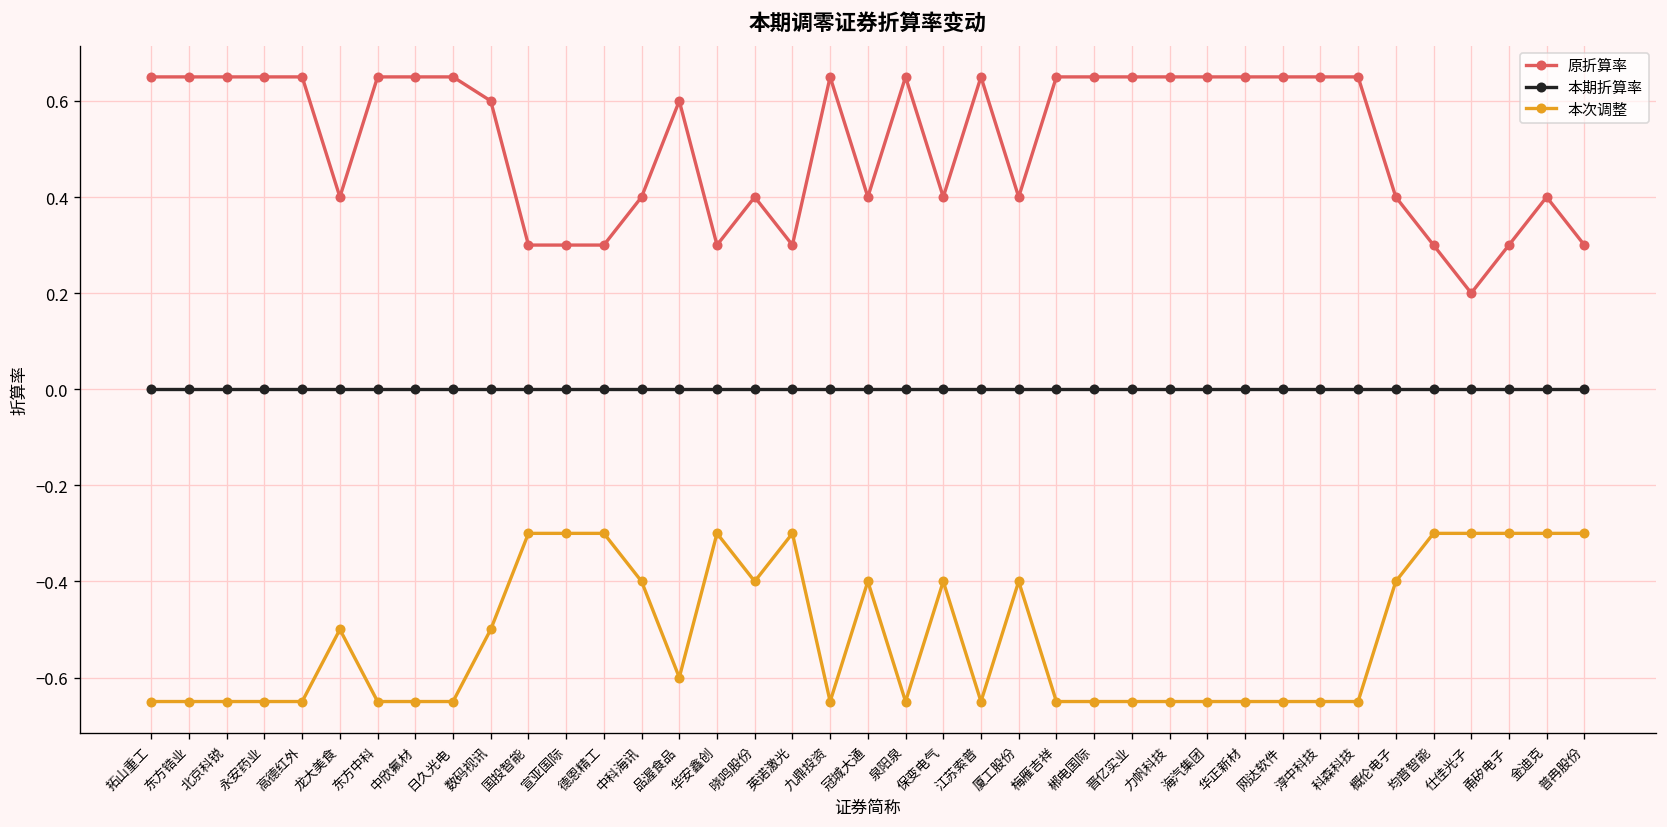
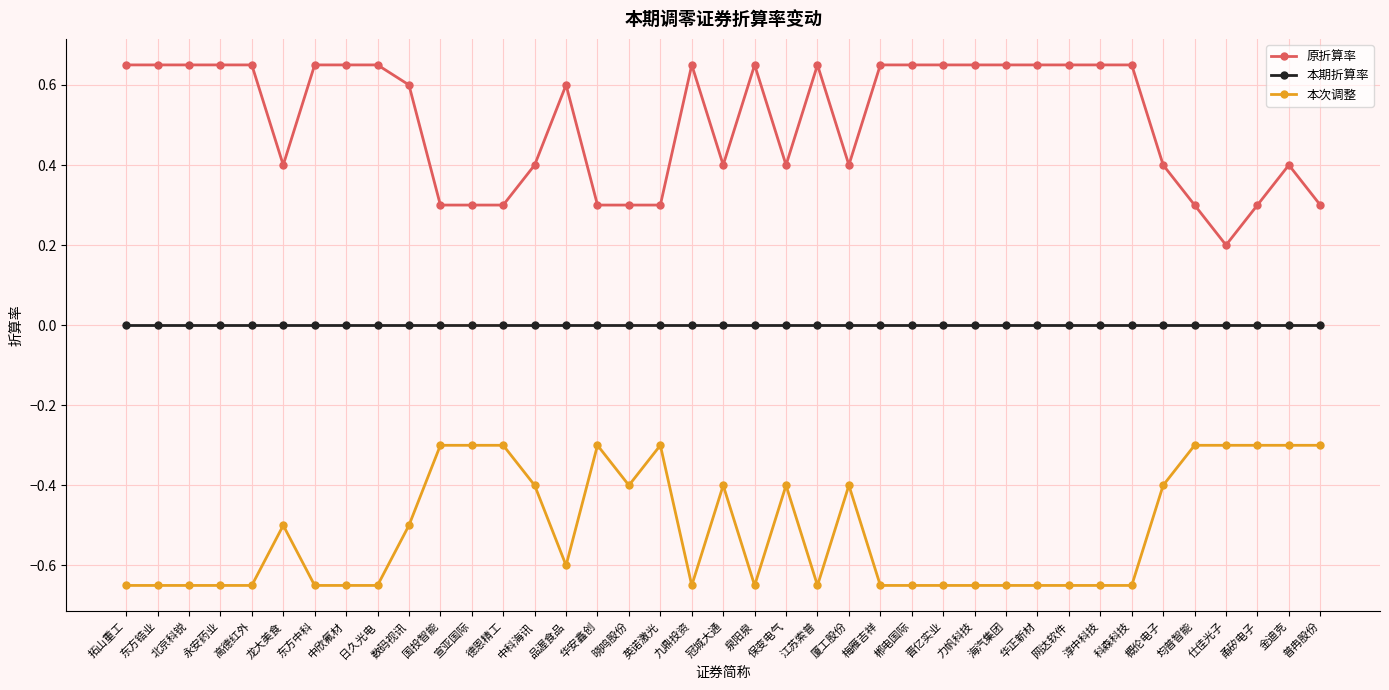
原折算率, 晓鸣股份: 0.4 -> 0.3
